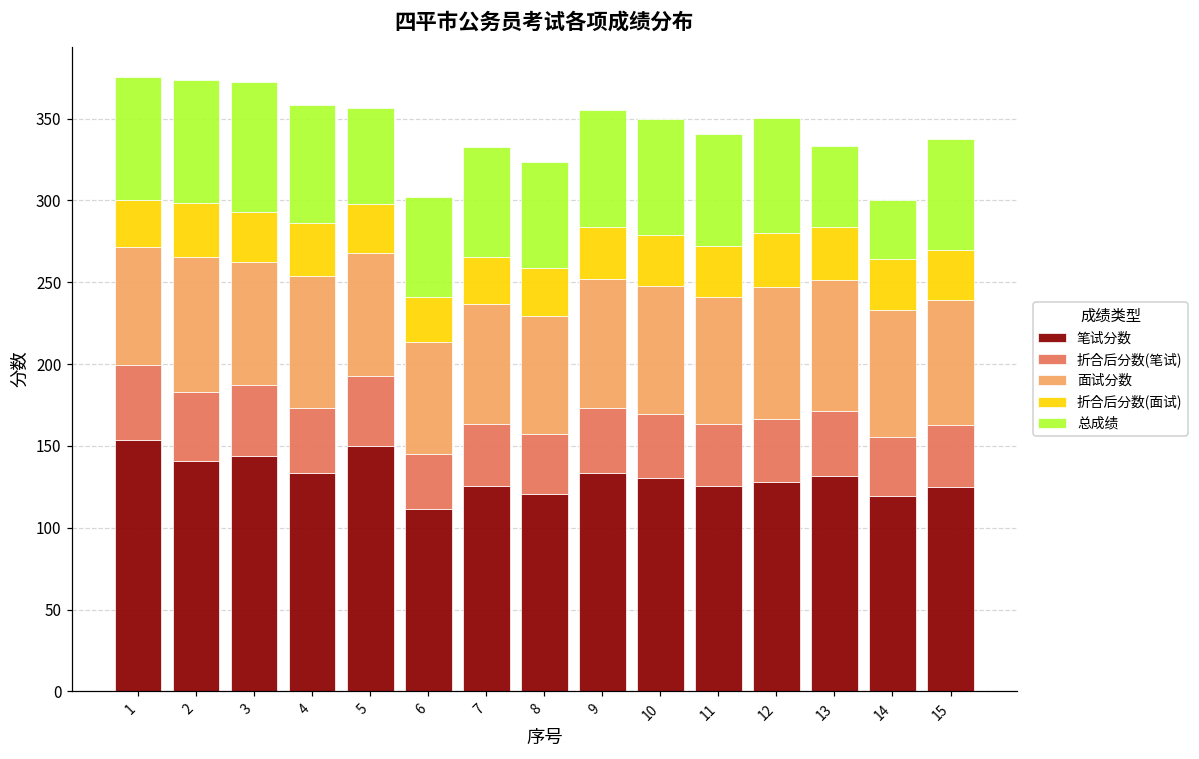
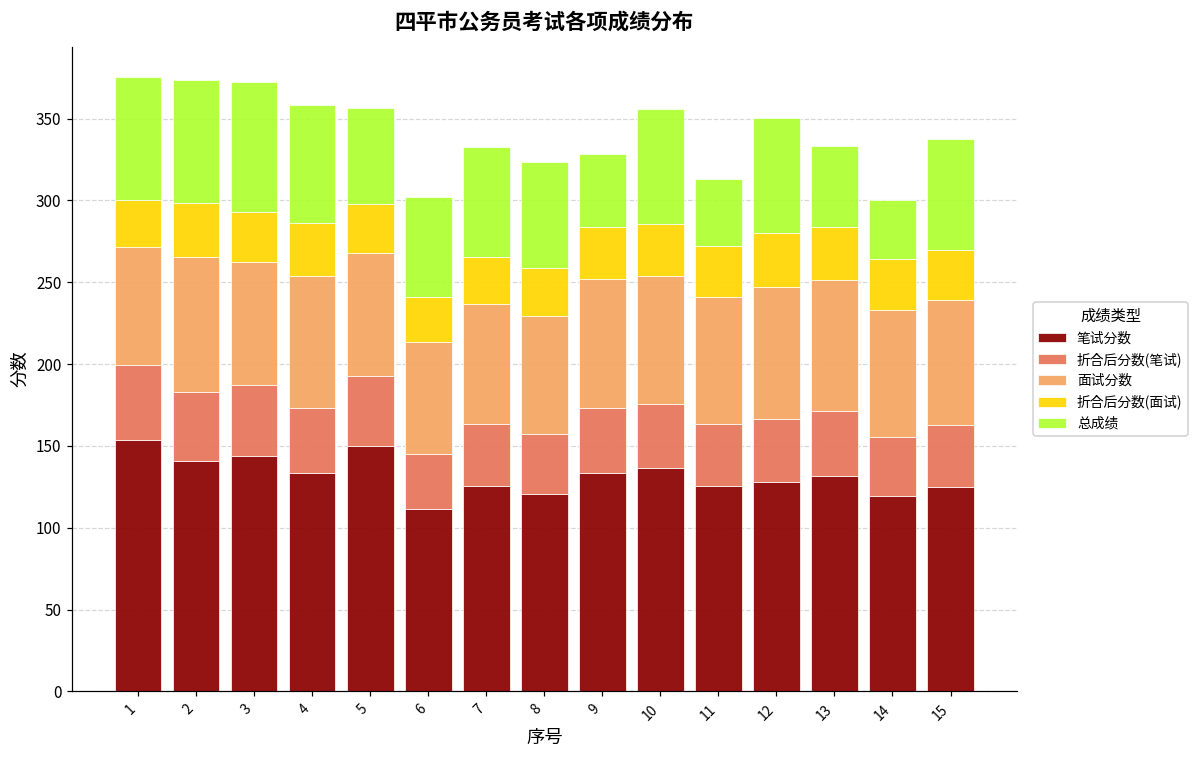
总成绩, 9: 71 -> 45
笔试分数, 10: 130 -> 137
总成绩, 11: 69 -> 41
